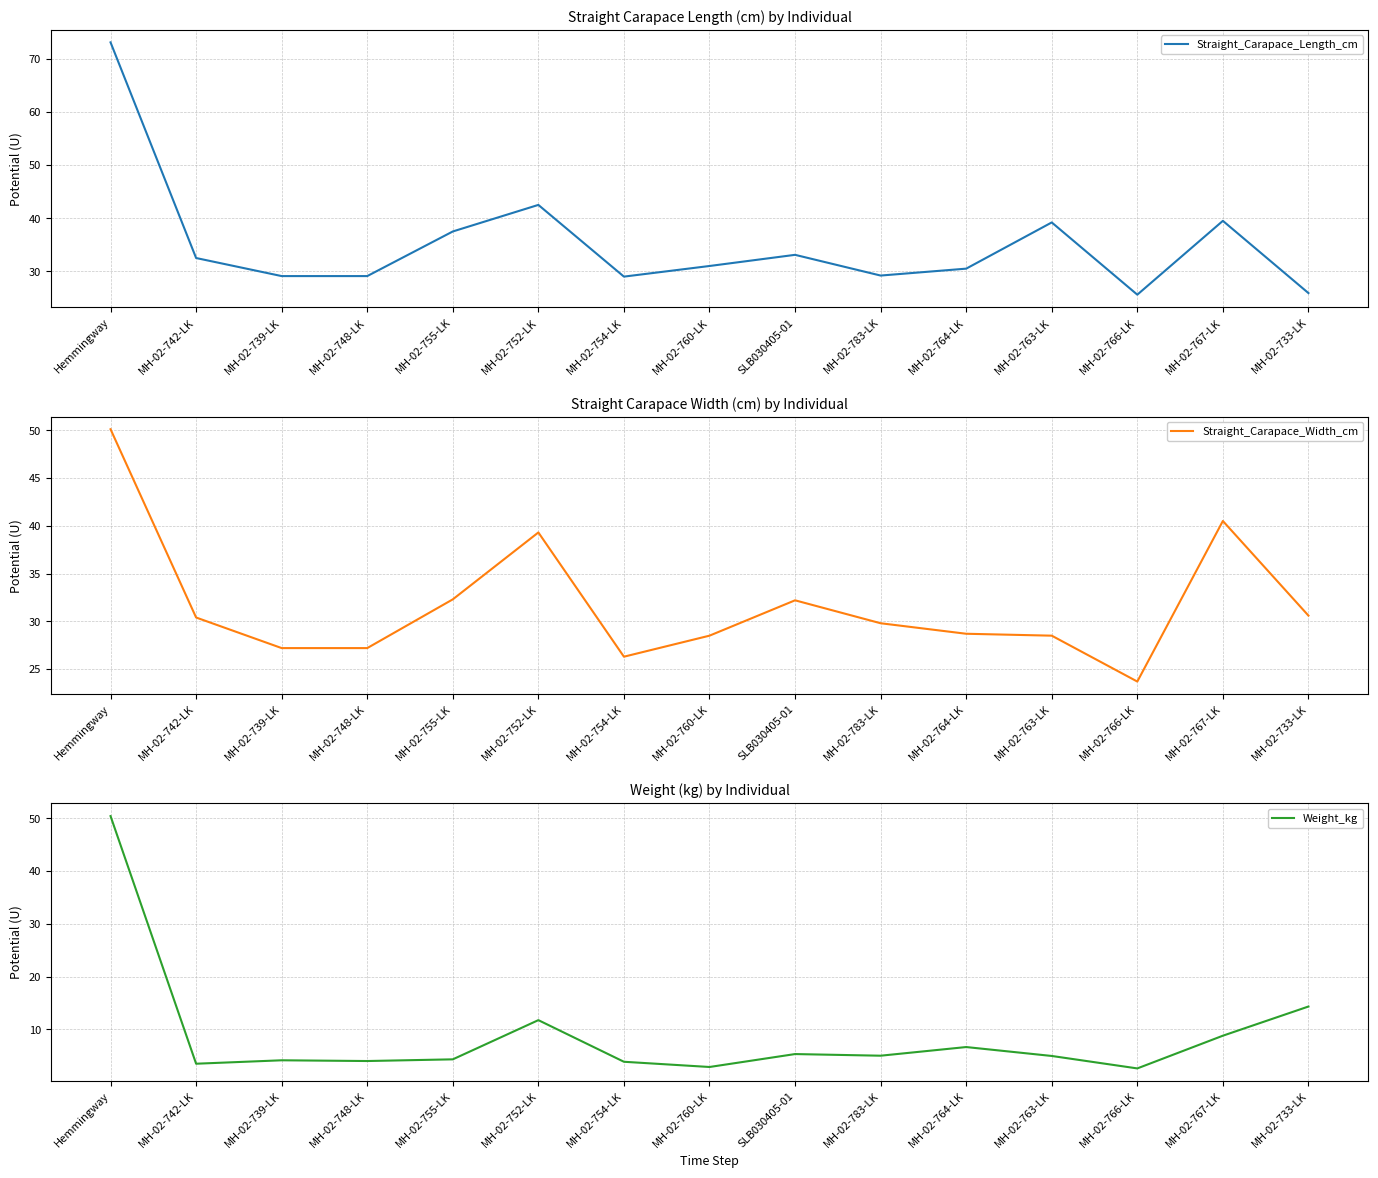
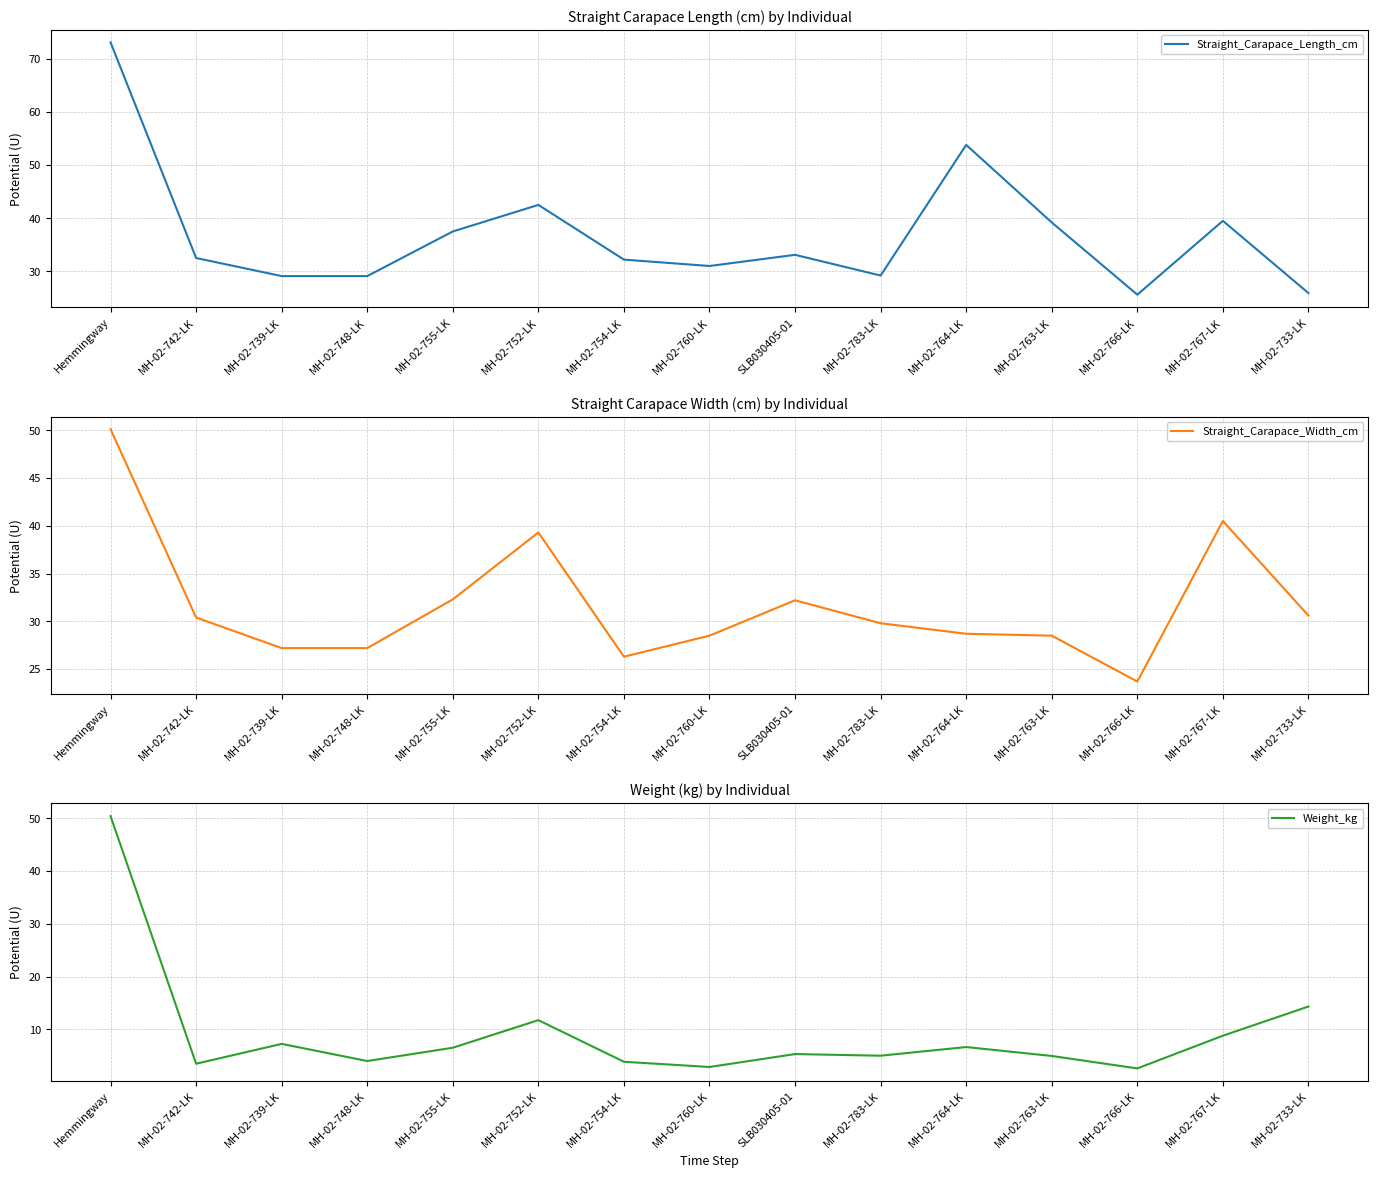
Straight Carapace Length (cm) by Individual, MH-02-754-LK: 29 -> 32
Straight Carapace Length (cm) by Individual, MH-02-764-LK: 31 -> 54
Weight (kg) by Individual, MH-02-739-LK: 4 -> 7
Weight (kg) by Individual, MH-02-755-LK: 4 -> 7
